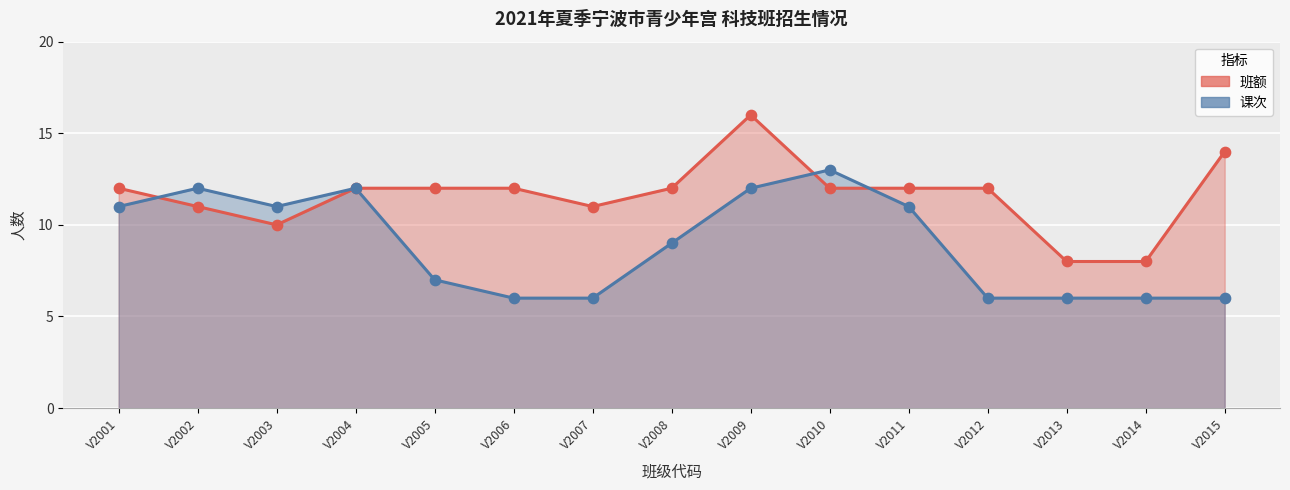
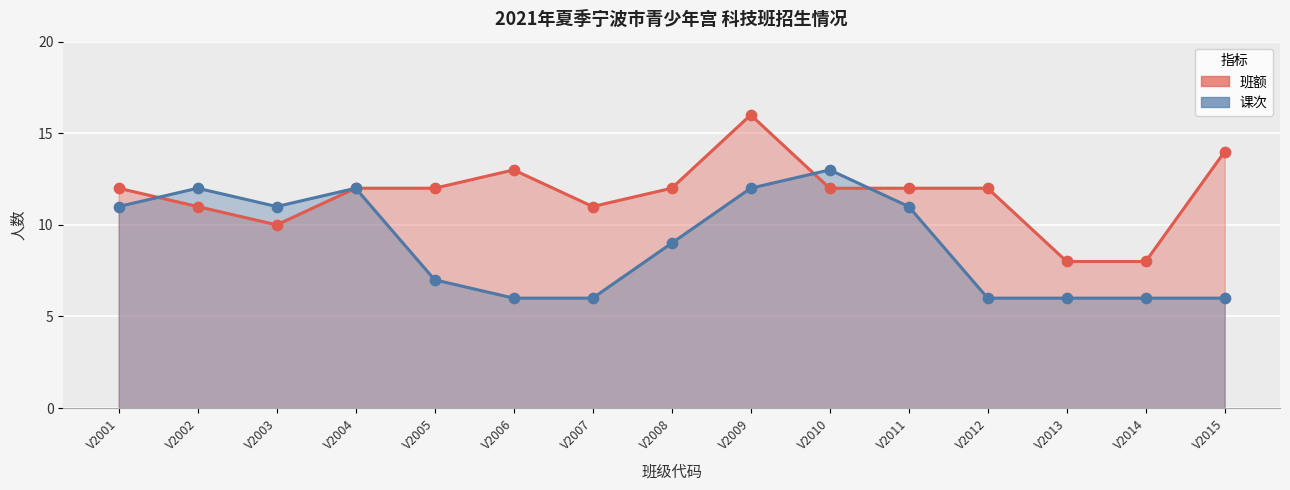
班额, V2006: 12 -> 13
